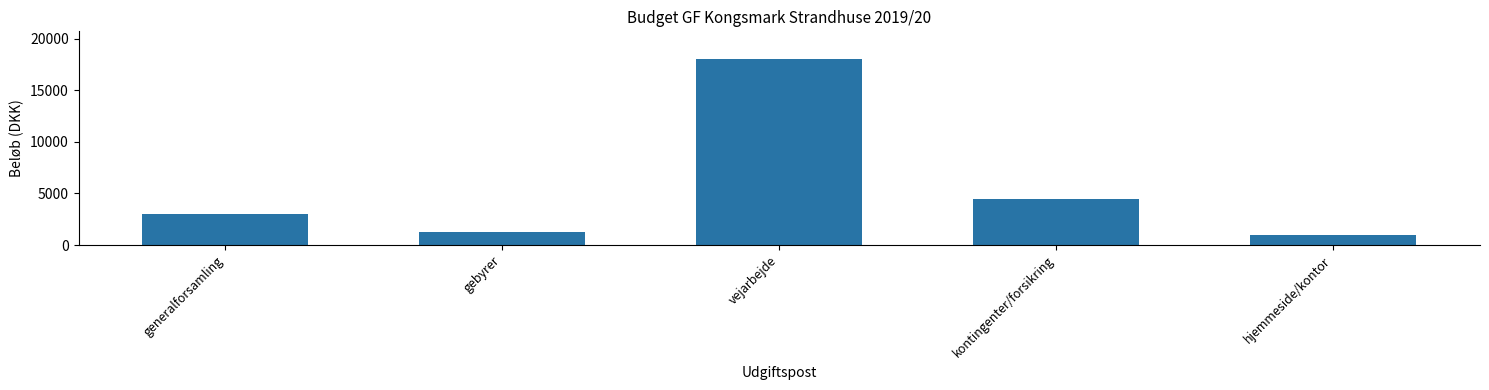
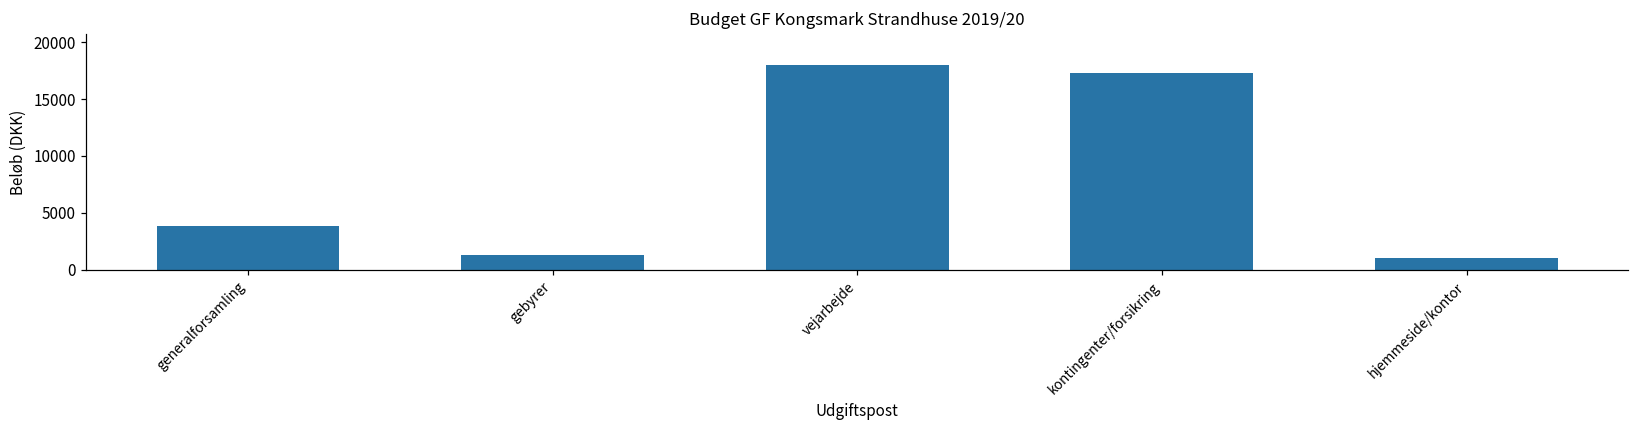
generalforsamling: 3000 -> 3800
kontingenter/forsikring: 4500 -> 17300
